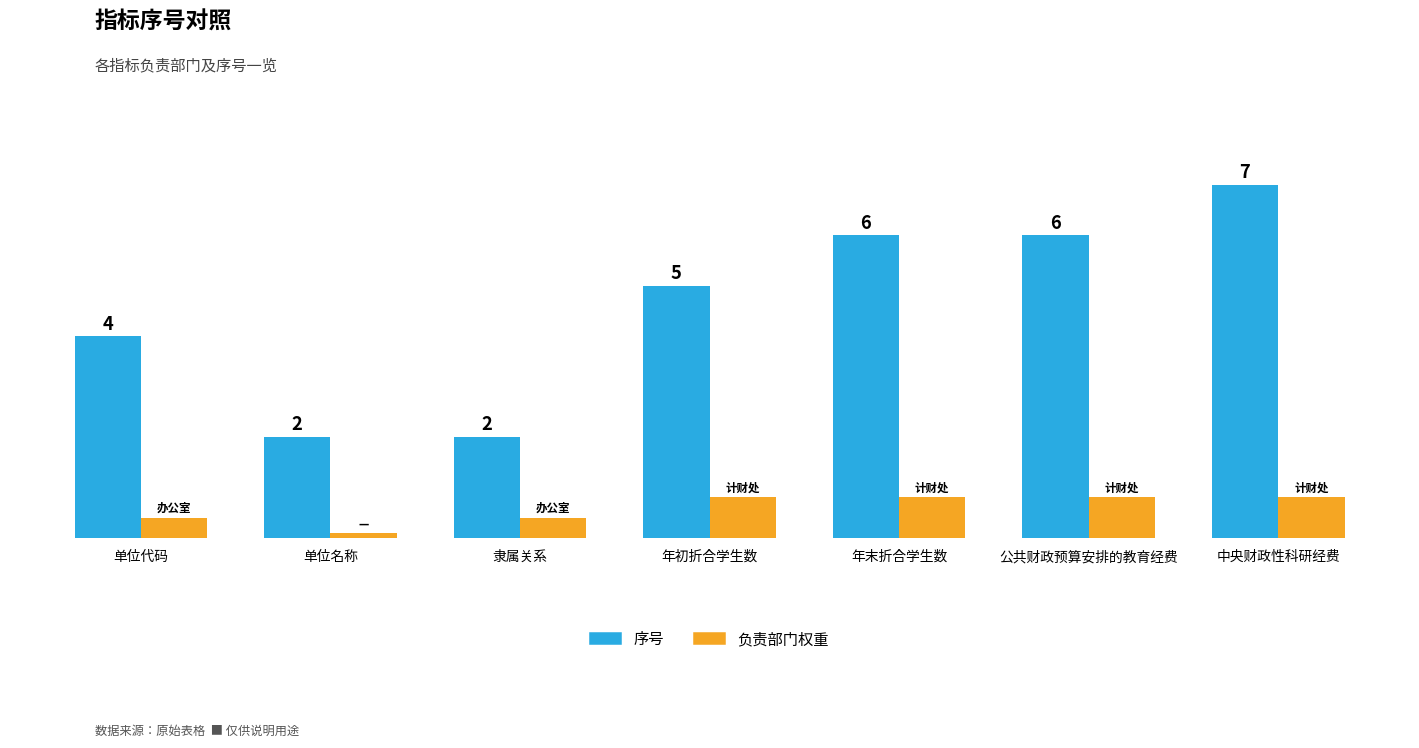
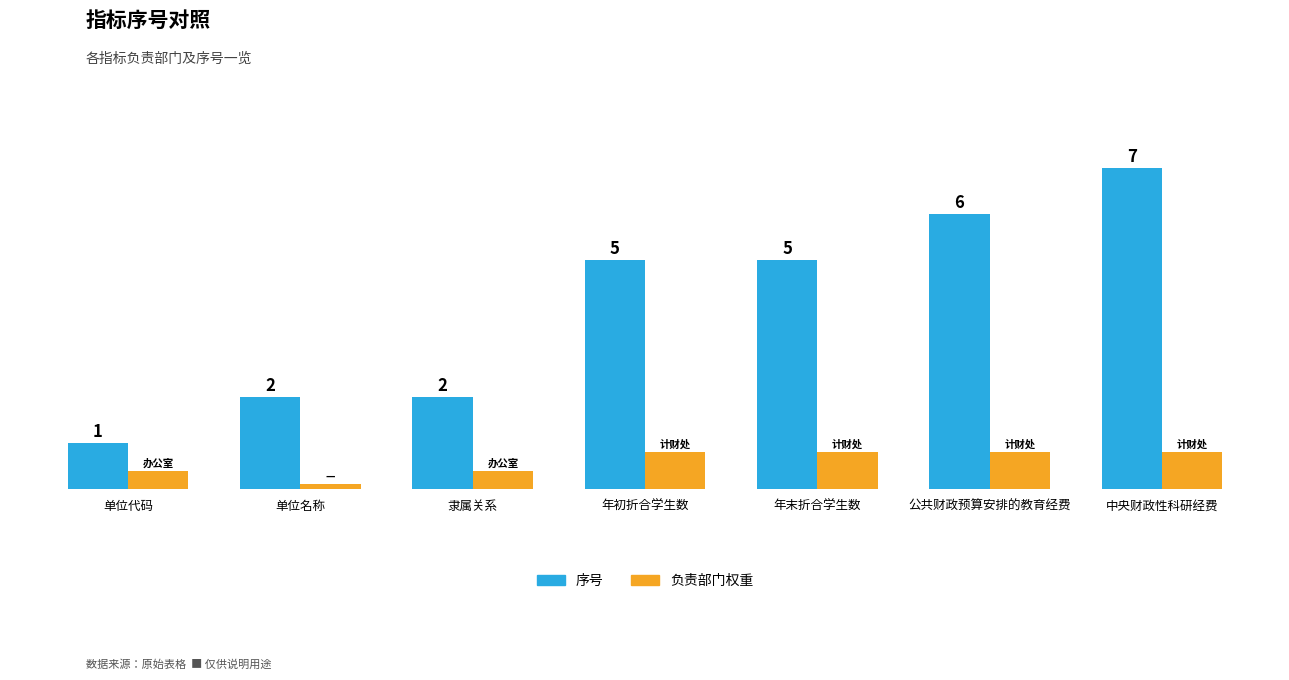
序号, 单位代码: 4 -> 1
序号, 年末折合学生数: 6 -> 5
